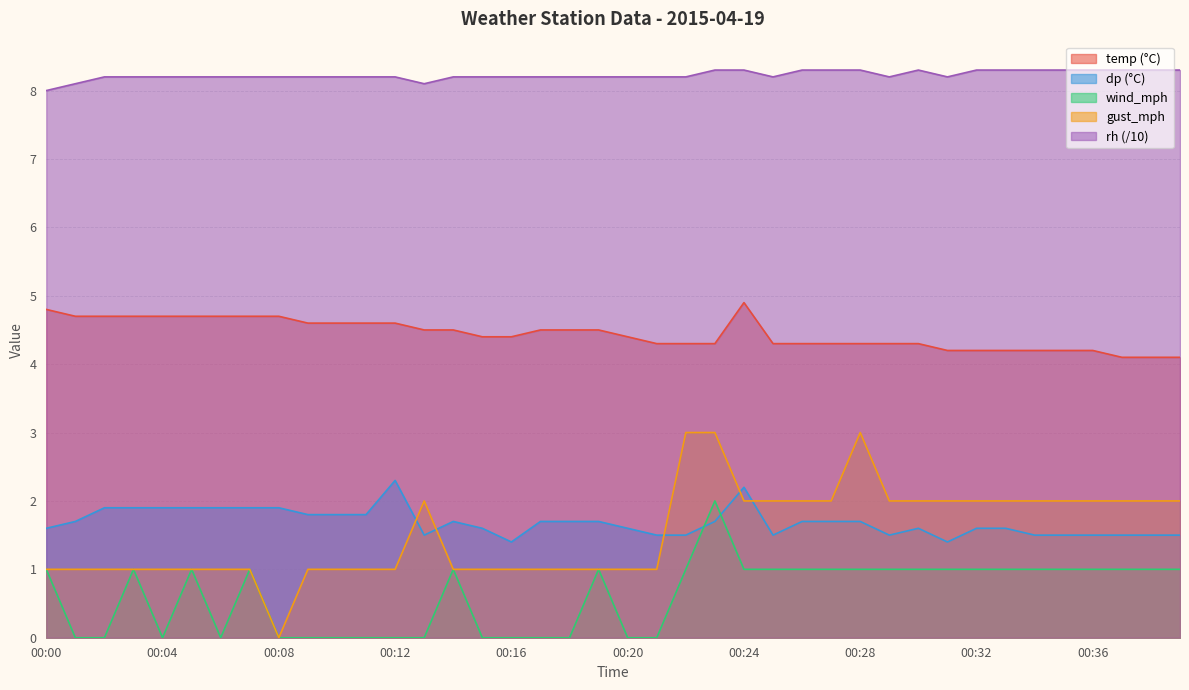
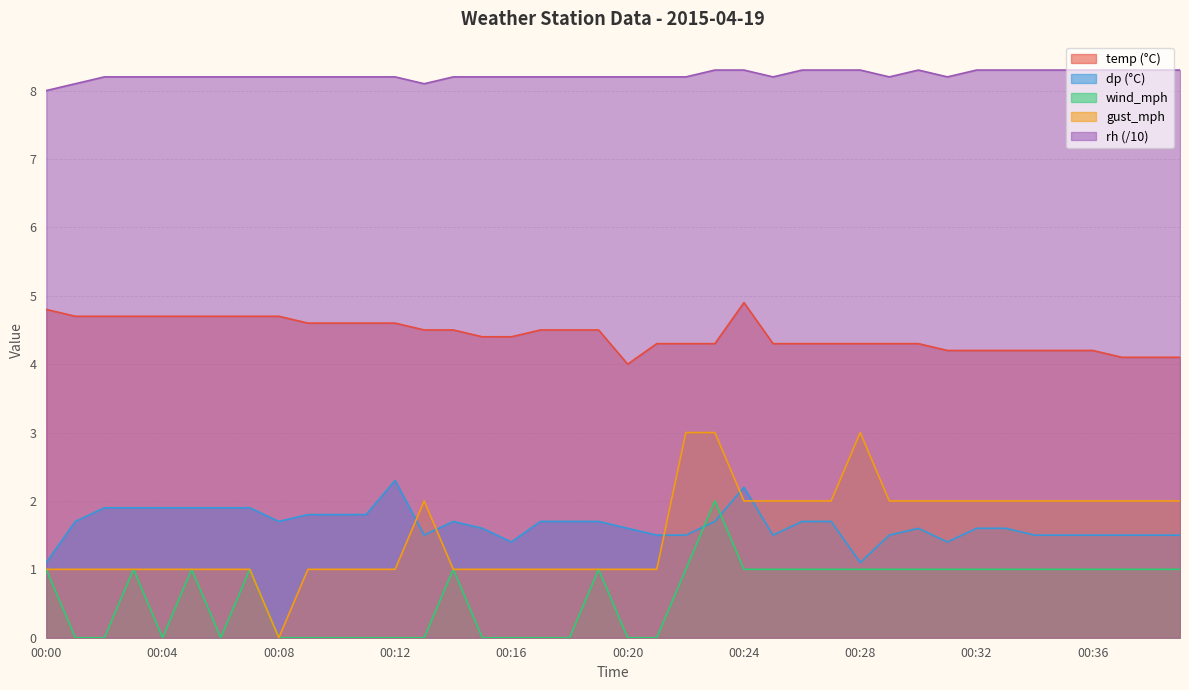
dp (°C), 00:00: 1.6 -> 1.1
dp (°C), 00:08: 1.9 -> 1.7
temp (°C), 00:20: 4.4 -> 4.0
dp (°C), 00:28: 1.7 -> 1.1
